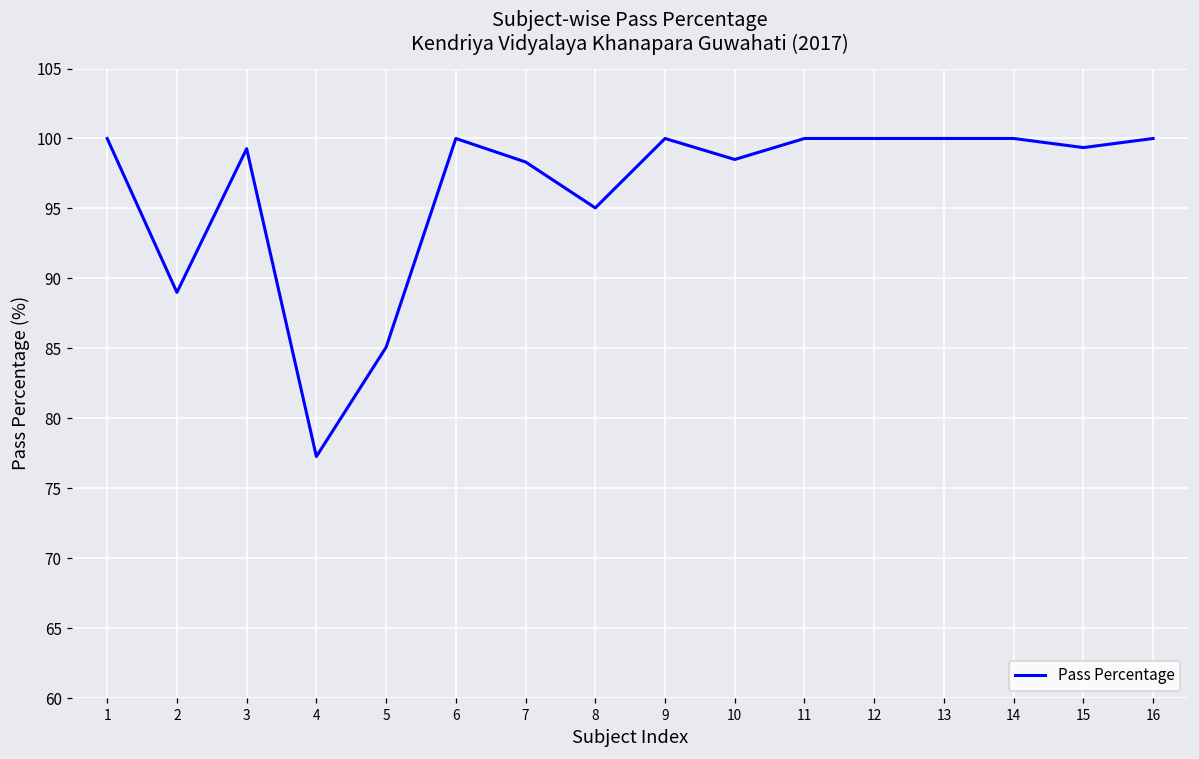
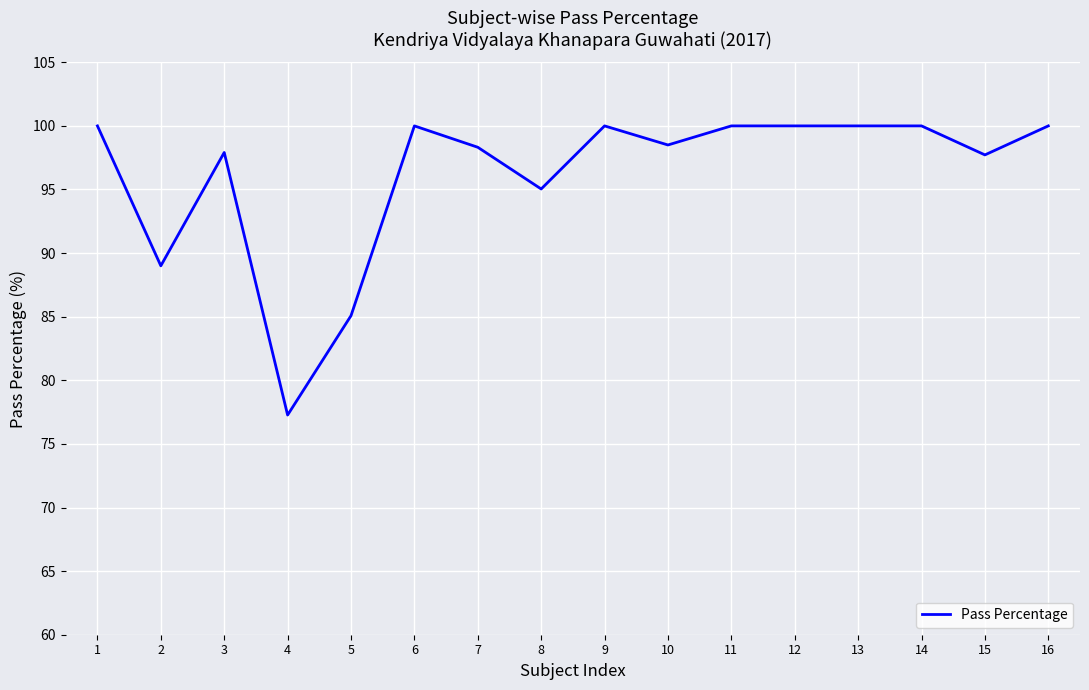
3: 99.3 -> 97.9
15: 99.4 -> 97.7
